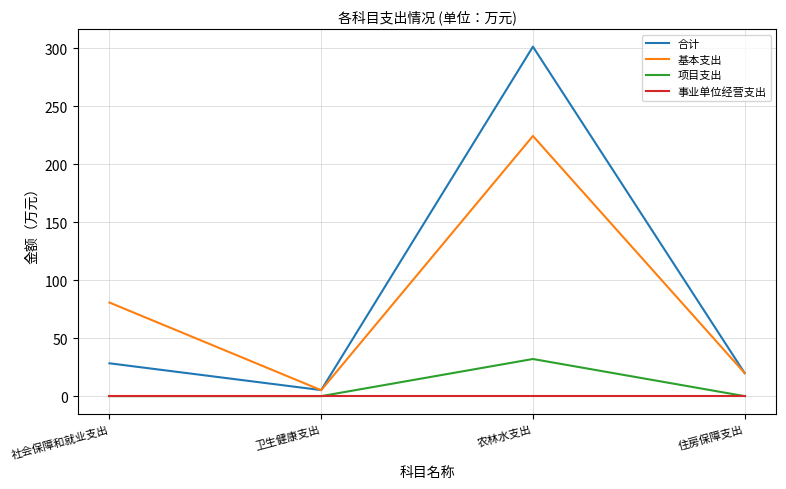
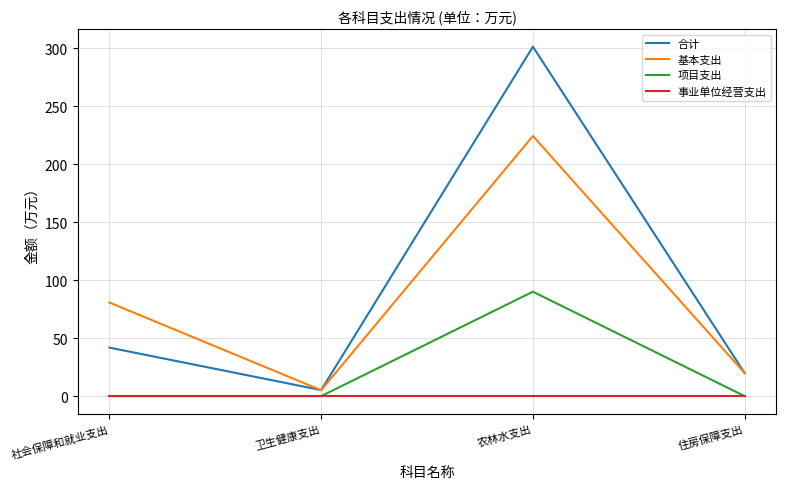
合计, 社会保障和就业支出: 28 -> 42
项目支出, 农林水支出: 32 -> 90
